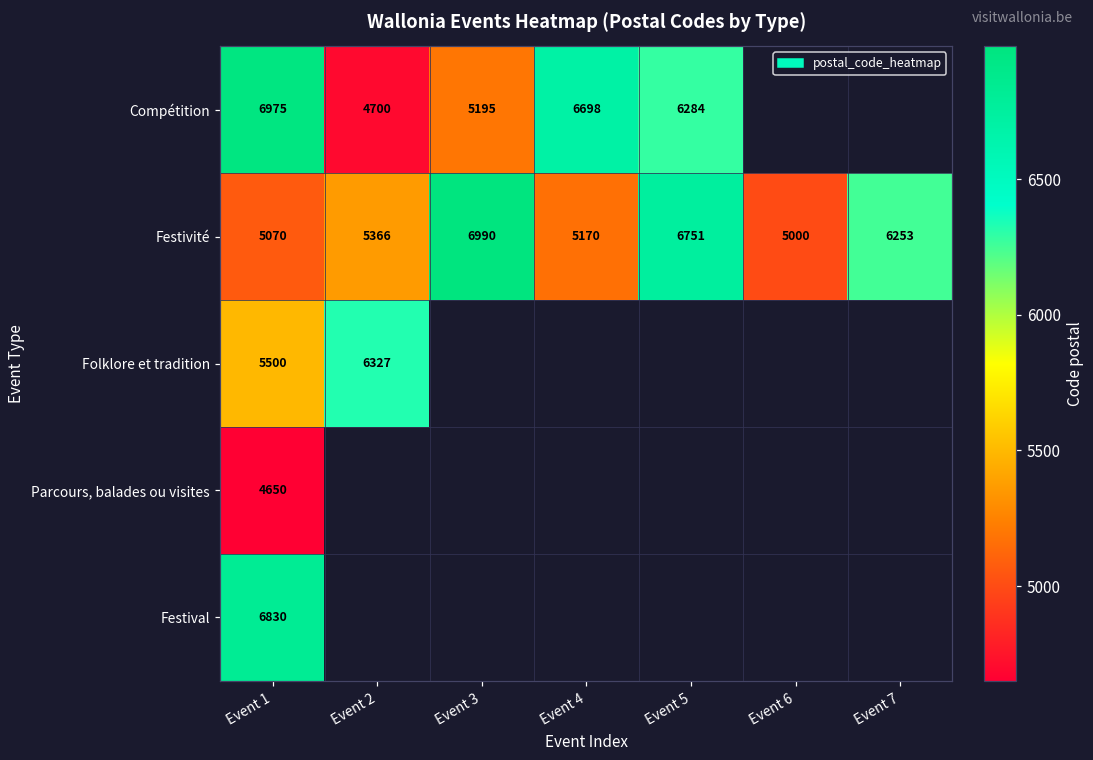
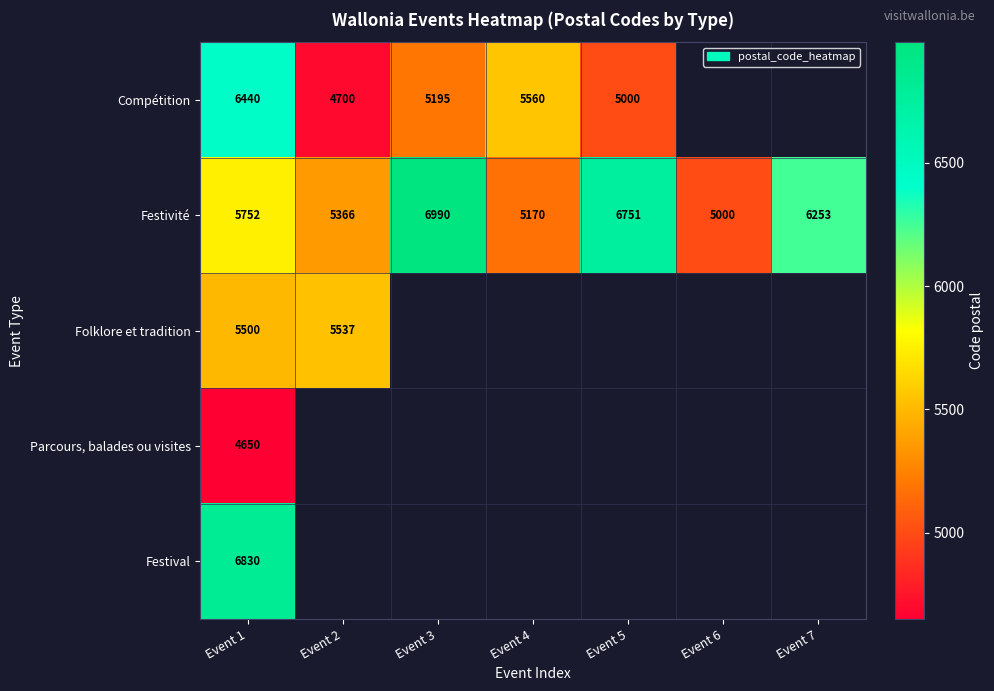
Compétition, Event 1: 6975 -> 6440
Compétition, Event 4: 6698 -> 5560
Compétition, Event 5: 6284 -> 5000
Festivité, Event 1: 5070 -> 5752
Folklore et tradition, Event 2: 6327 -> 5537
